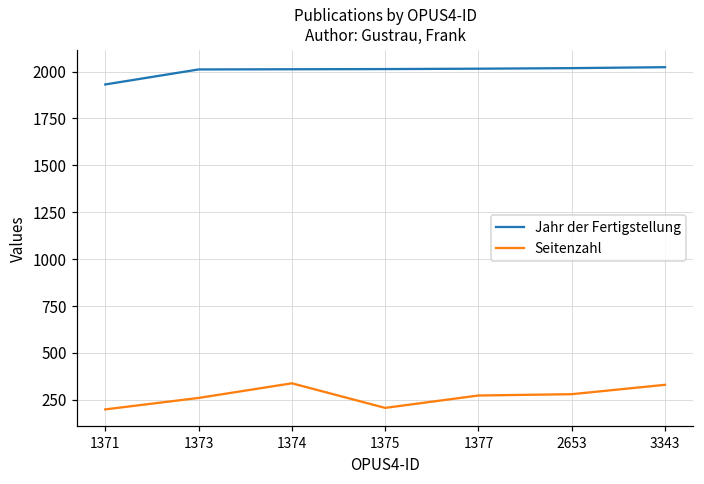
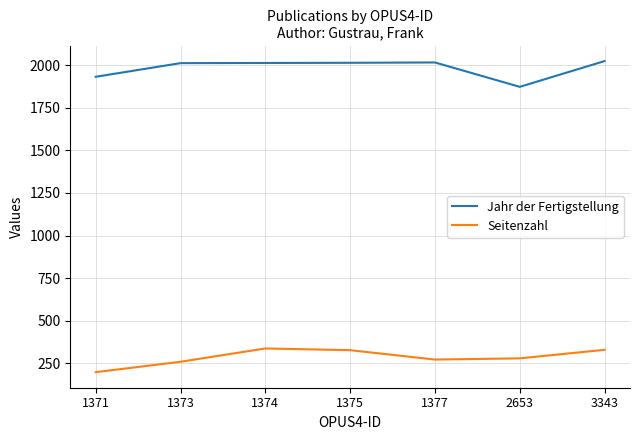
Seitenzahl, 1375: 210 -> 330
Jahr der Fertigstellung, 2653: 2020 -> 1870
